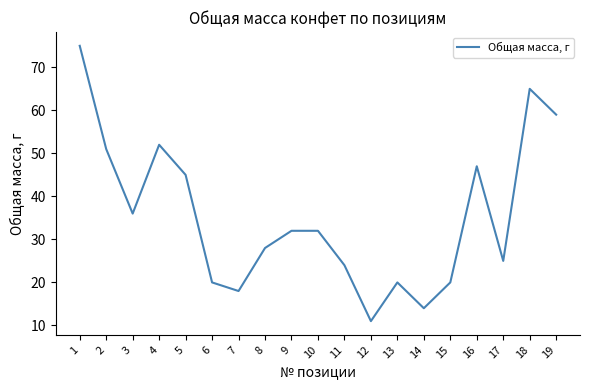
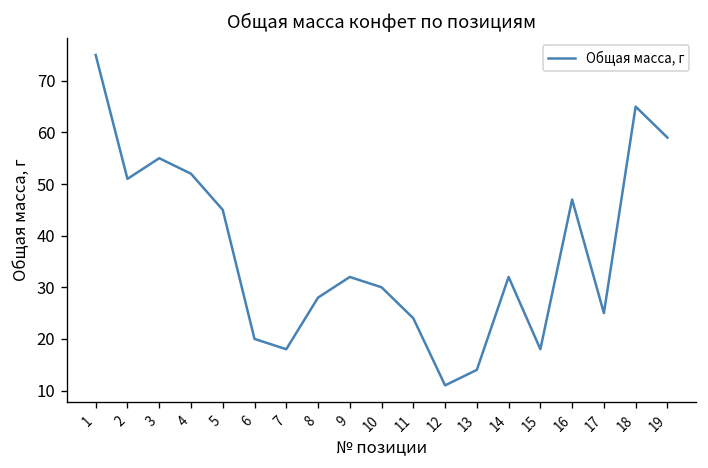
3: 36 -> 55
10: 32 -> 30
13: 20 -> 14
14: 14 -> 32
15: 20 -> 18
